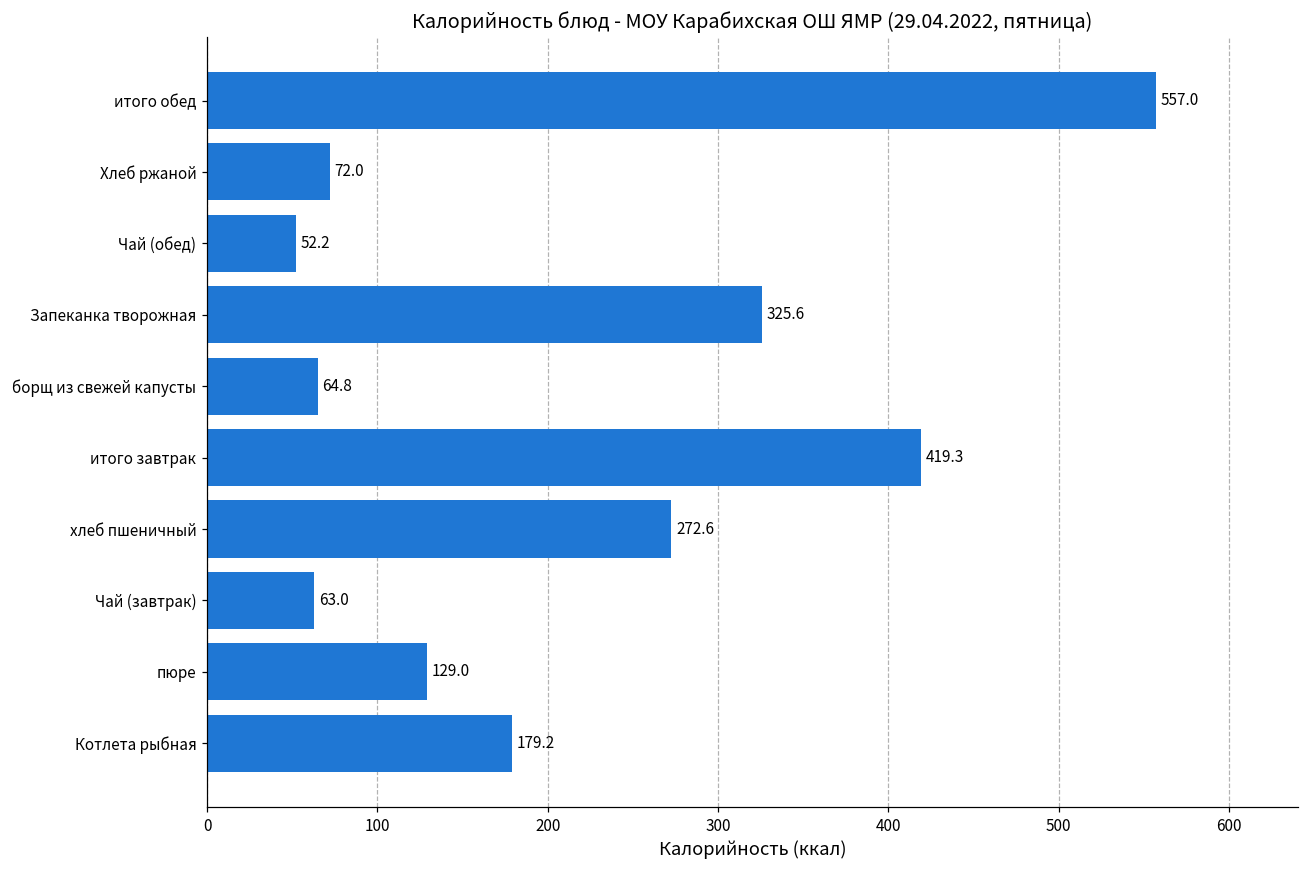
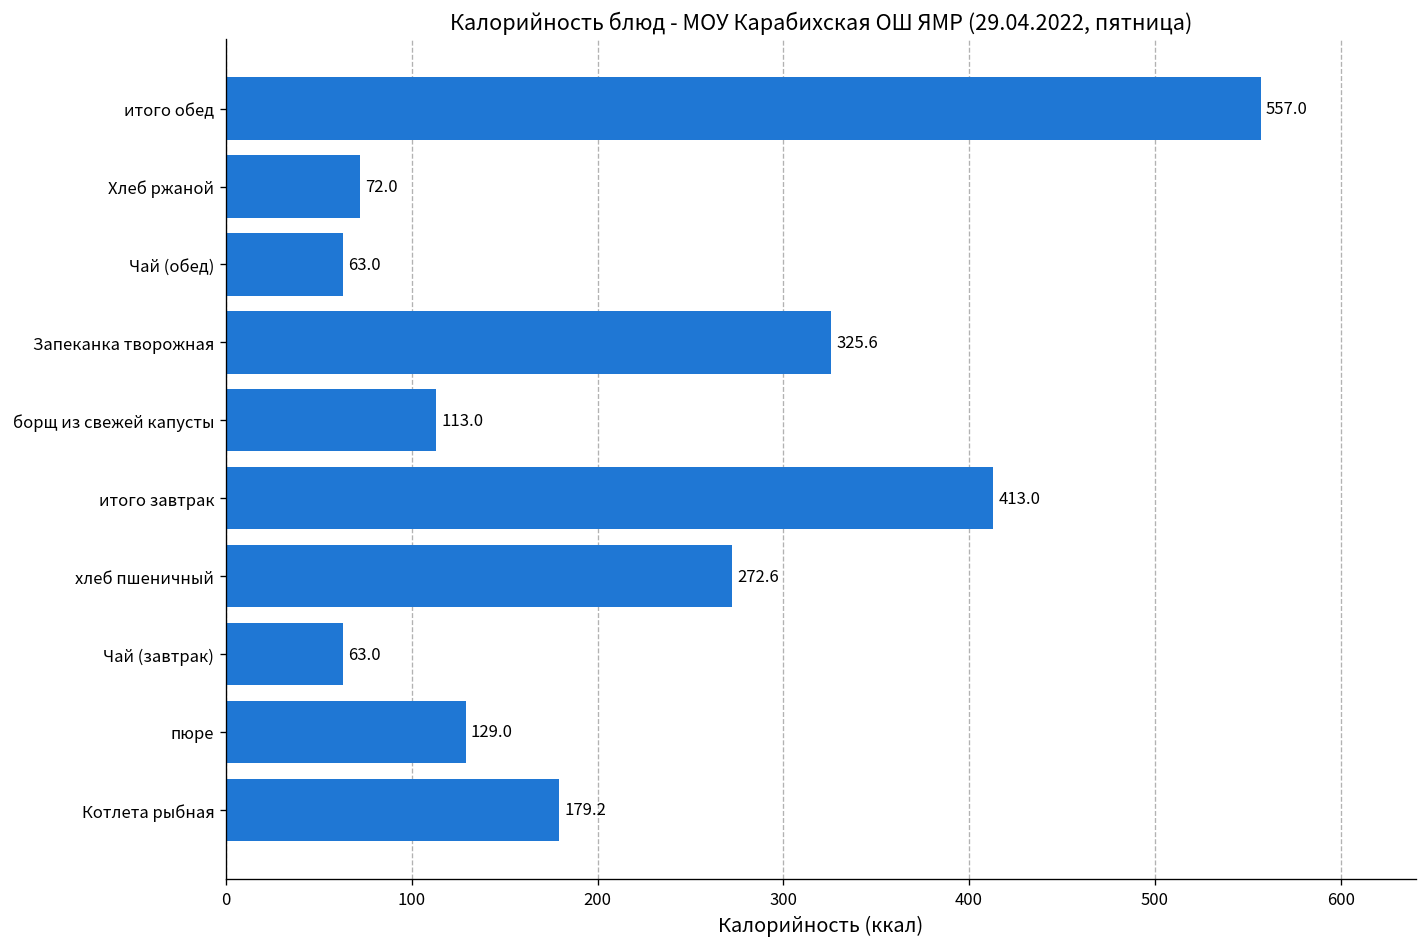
Чай (обед): 52.2 -> 63.0
борщ из свежей капусты: 64.8 -> 113.0
итого завтрак: 419.3 -> 413.0
